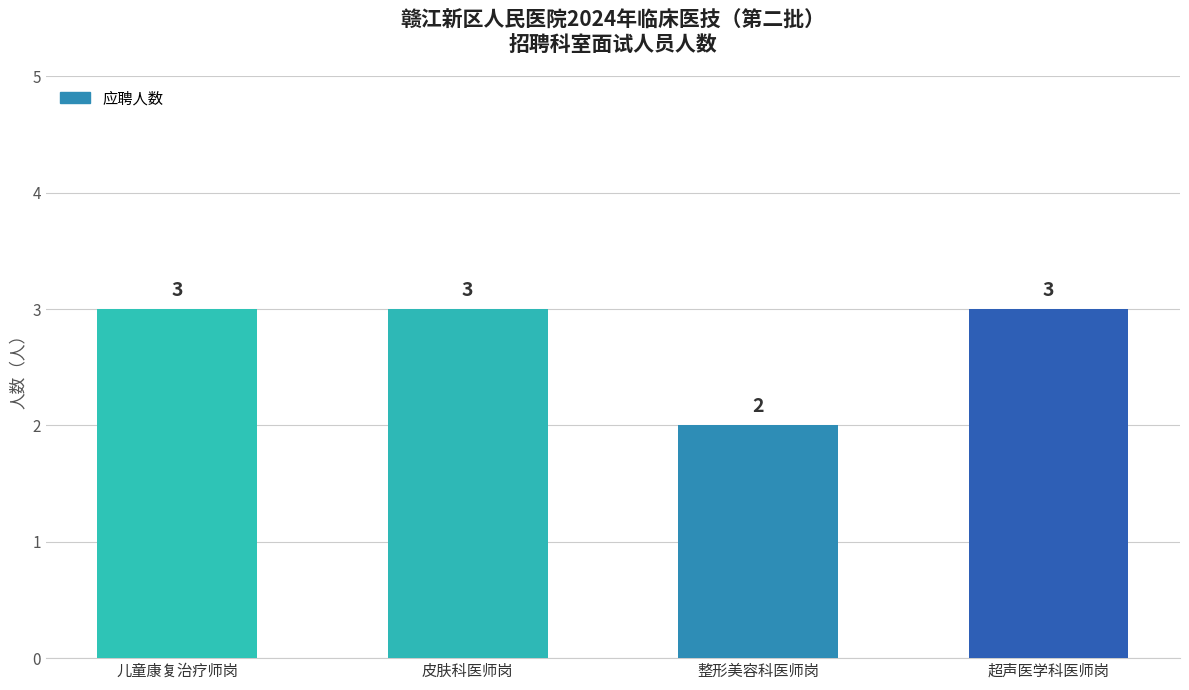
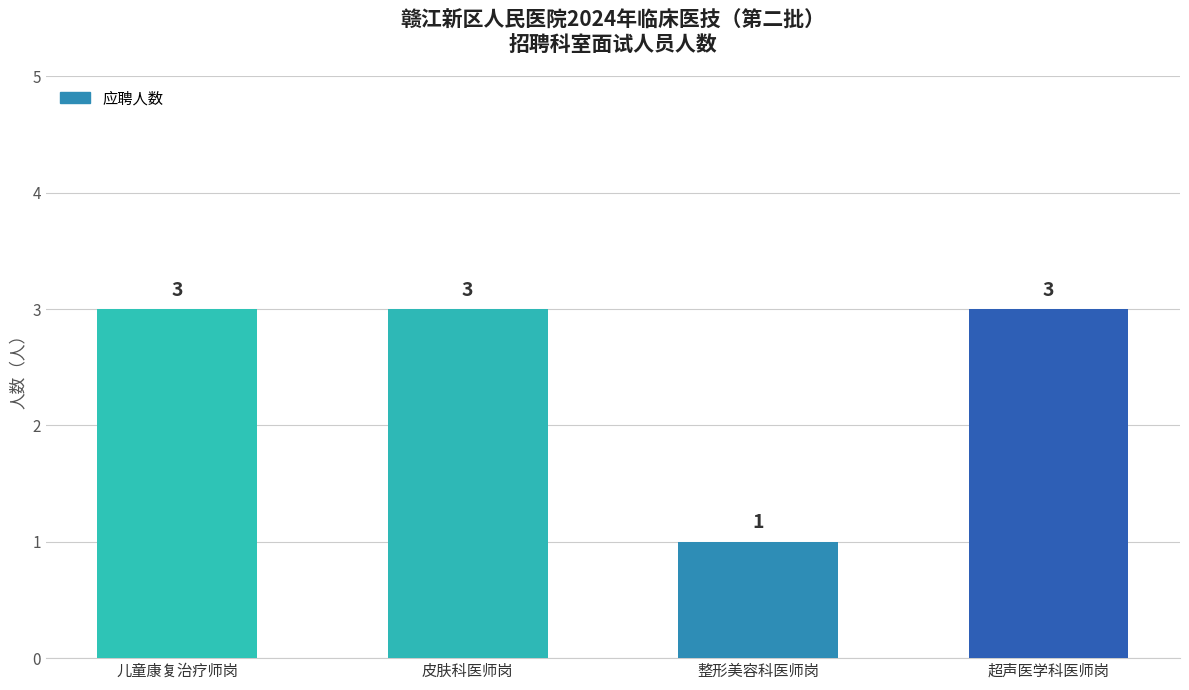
整形美容科医师岗: 2 -> 1
